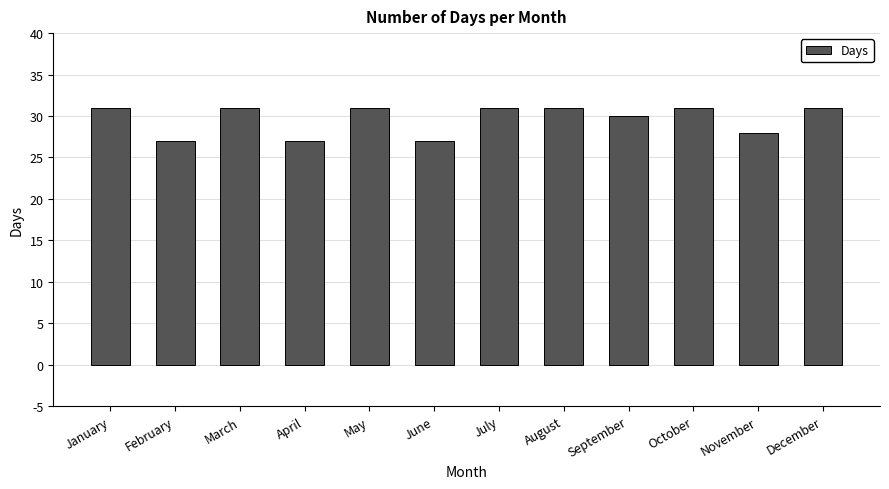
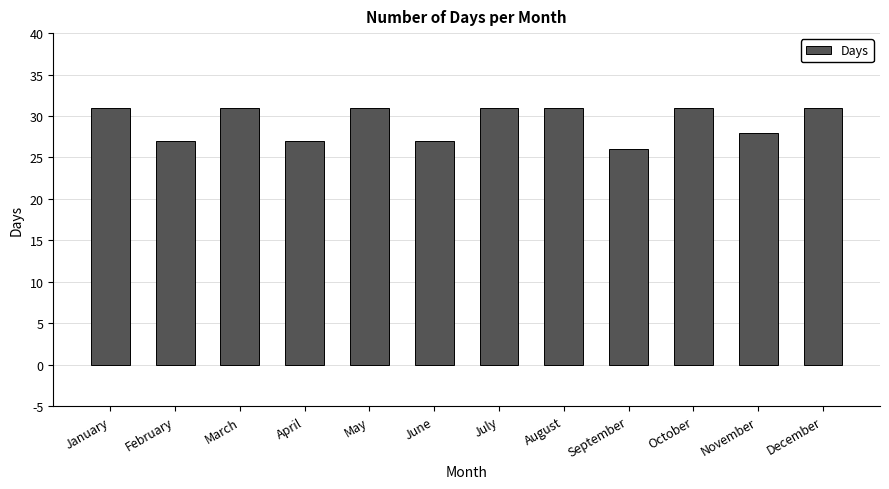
September: 30 -> 26
